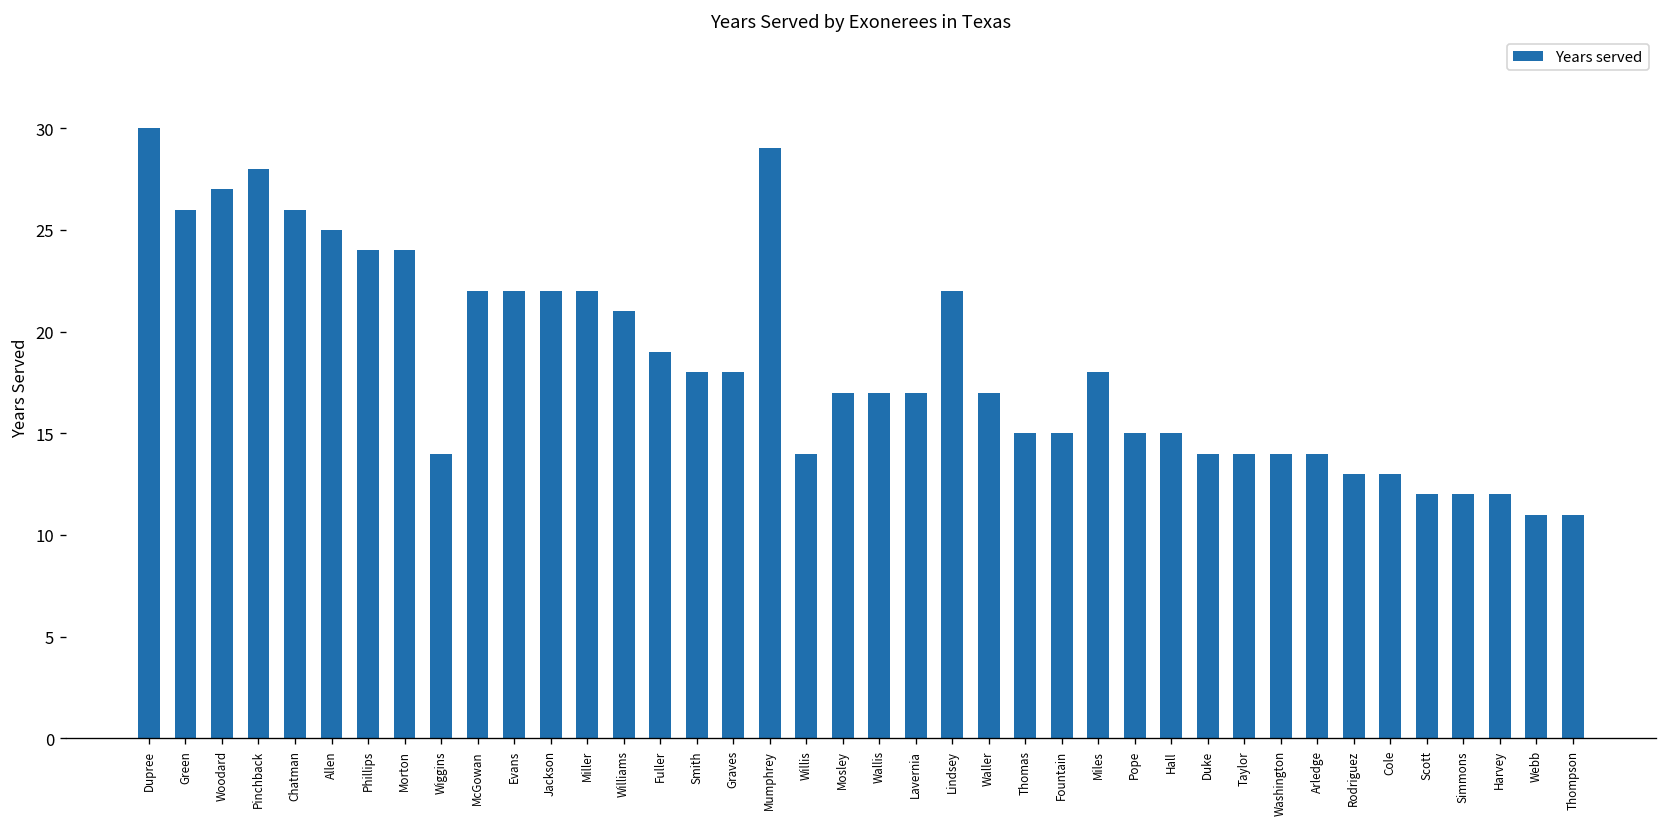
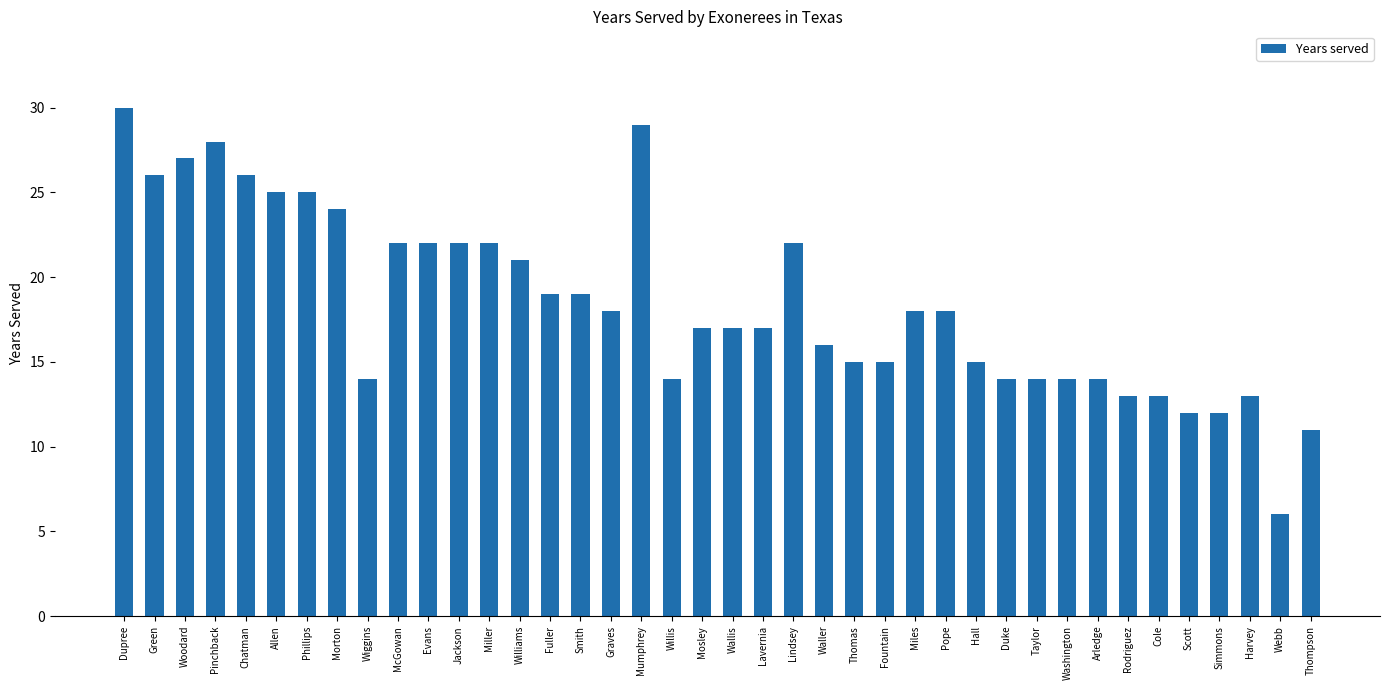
Phillips: 24 -> 25
Smith: 18 -> 19
Waller: 17 -> 16
Pope: 15 -> 18
Harvey: 12 -> 13
Webb: 11 -> 6
